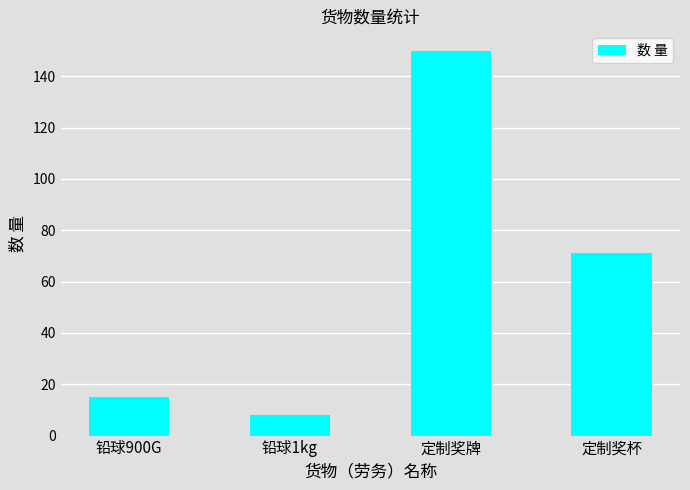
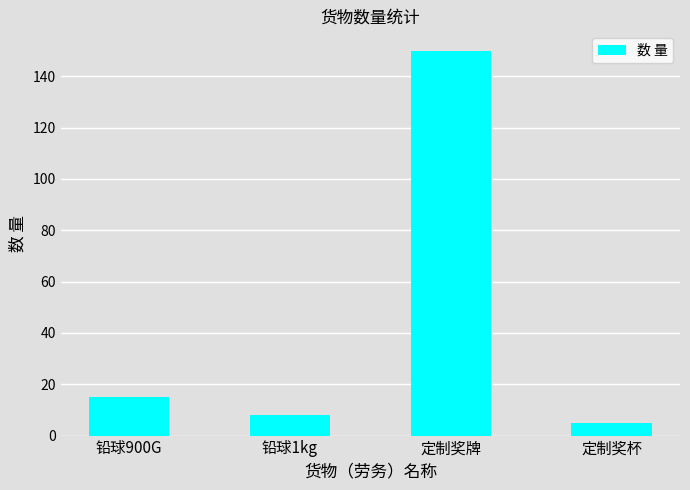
定制奖杯: 71 -> 5
